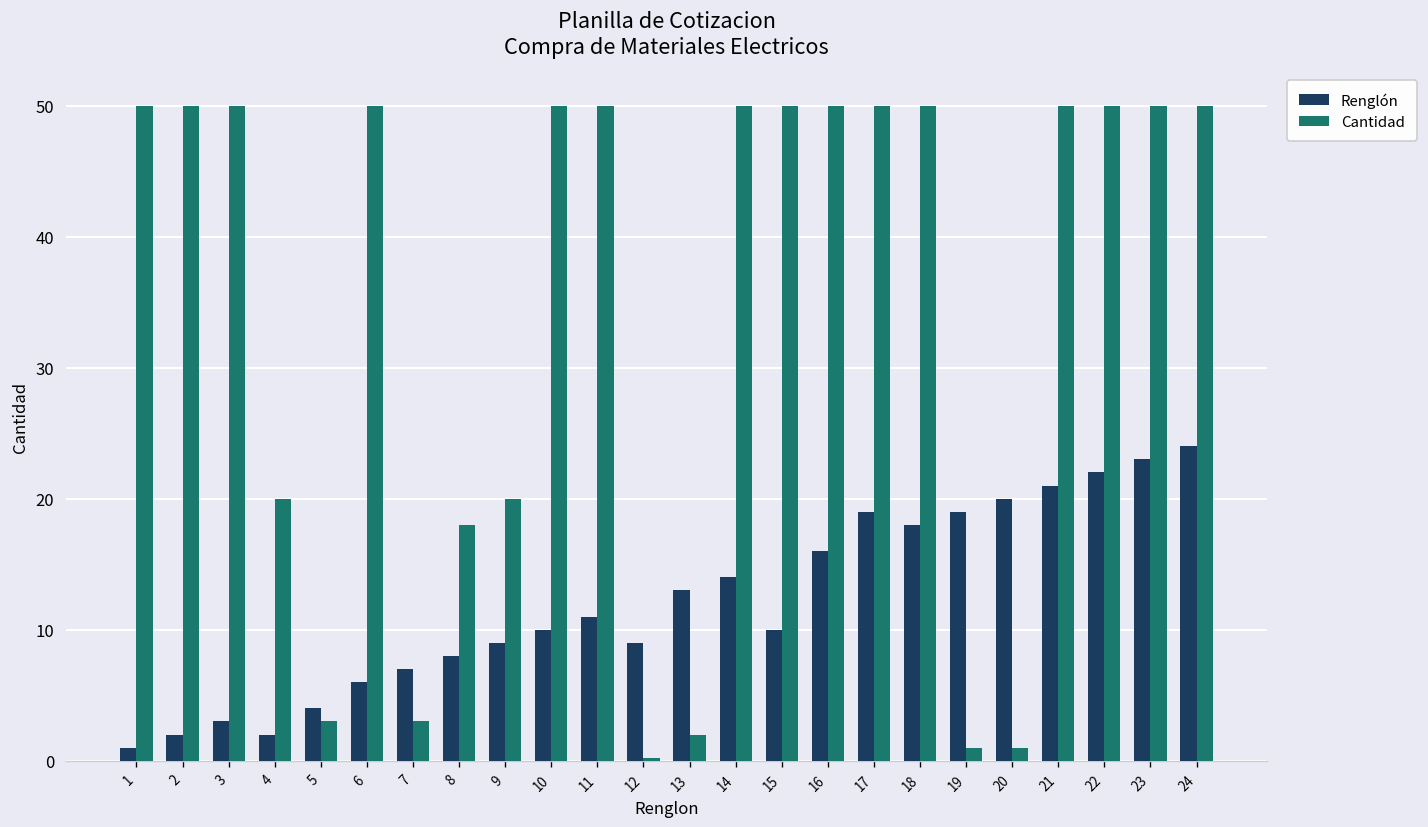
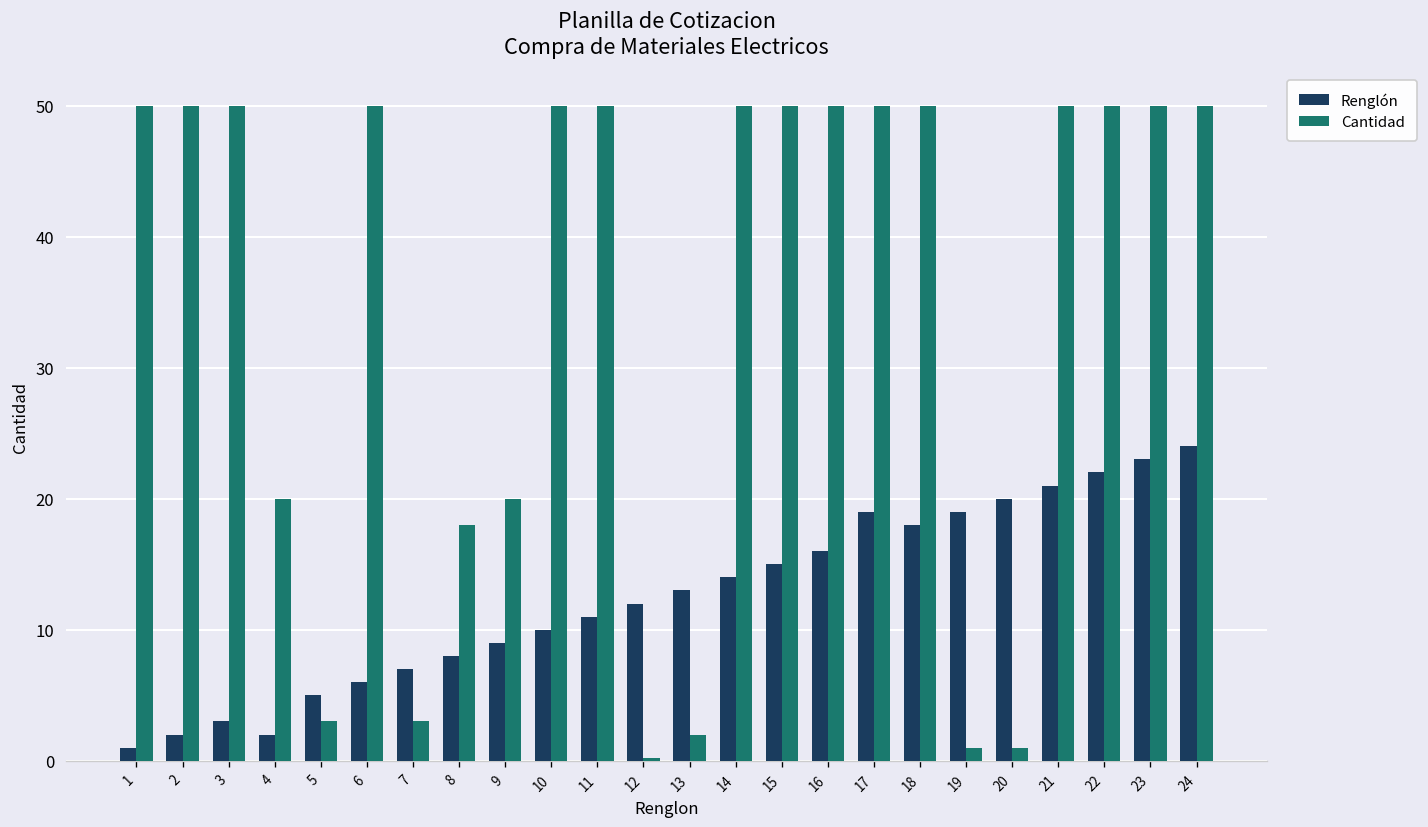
Renglón, 5: 4 -> 5
Renglón, 12: 9 -> 12
Renglón, 15: 10 -> 15
